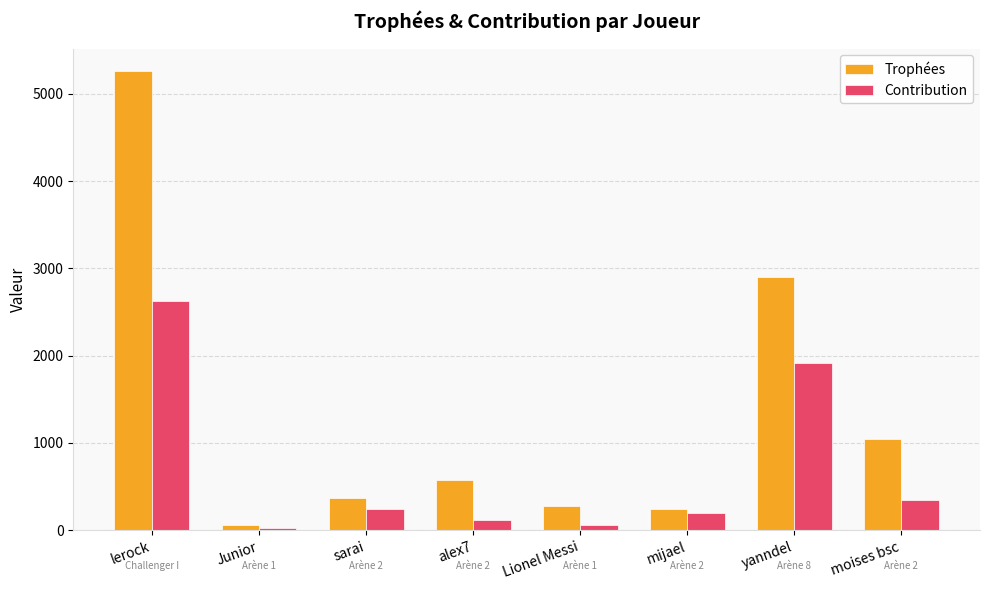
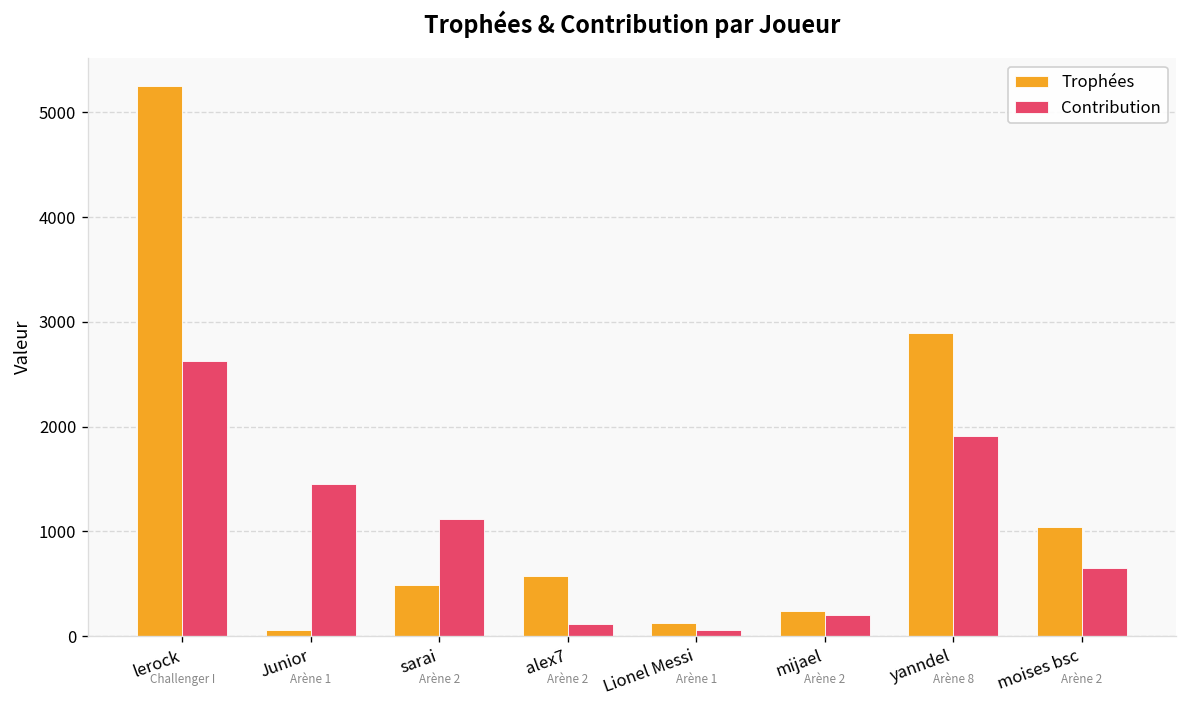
Contribution, Junior: 0 -> 1500
Trophées, sarai: 400 -> 500
Contribution, sarai: 200 -> 1100
Trophées, Lionel Messi: 300 -> 100
Contribution, moises bsc: 300 -> 700
